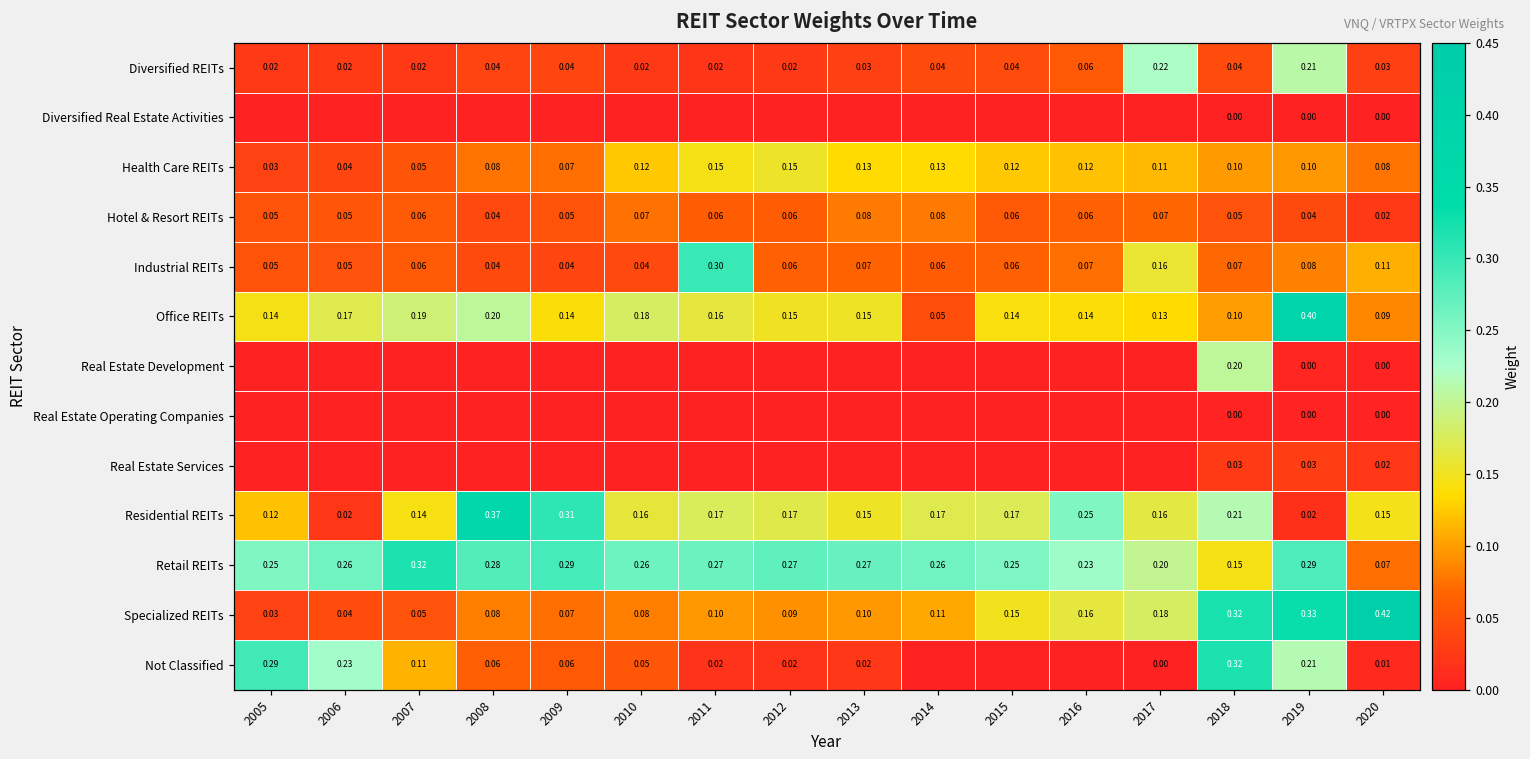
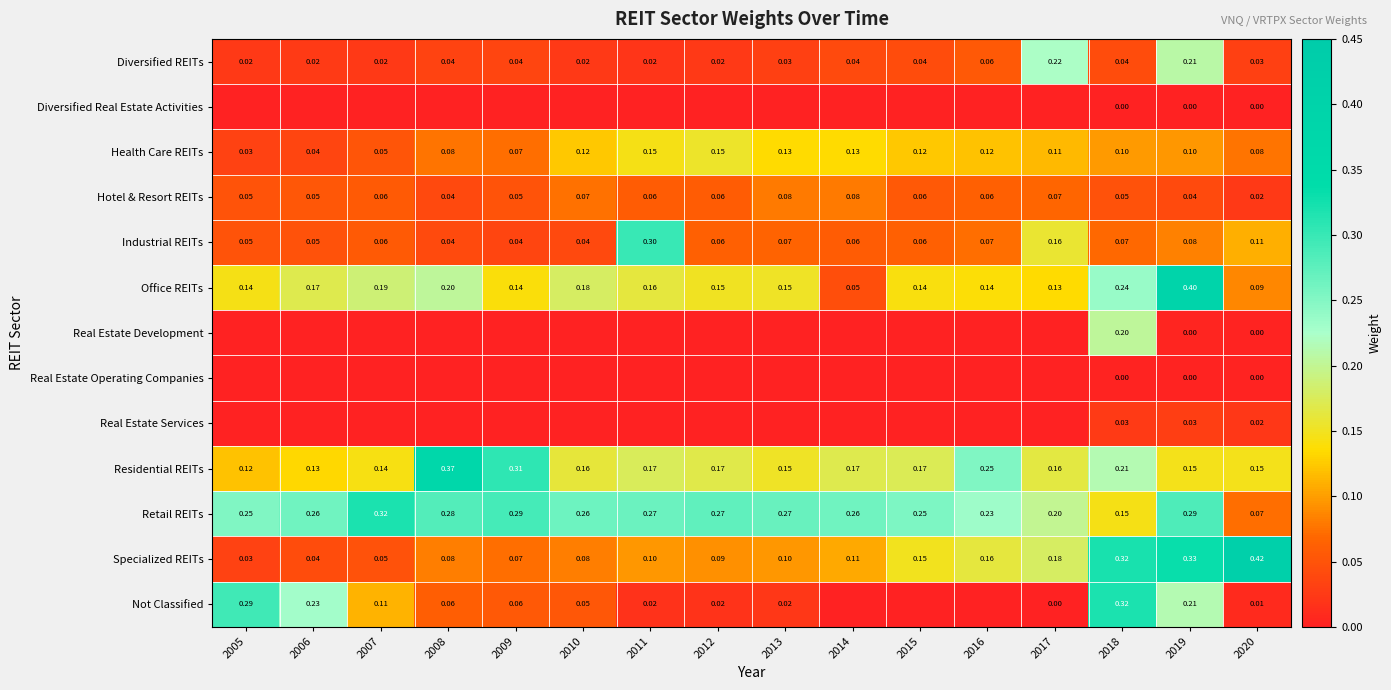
Office REITs, 2018: 0.10 -> 0.24
Residential REITs, 2006: 0.02 -> 0.13
Residential REITs, 2019: 0.02 -> 0.15
